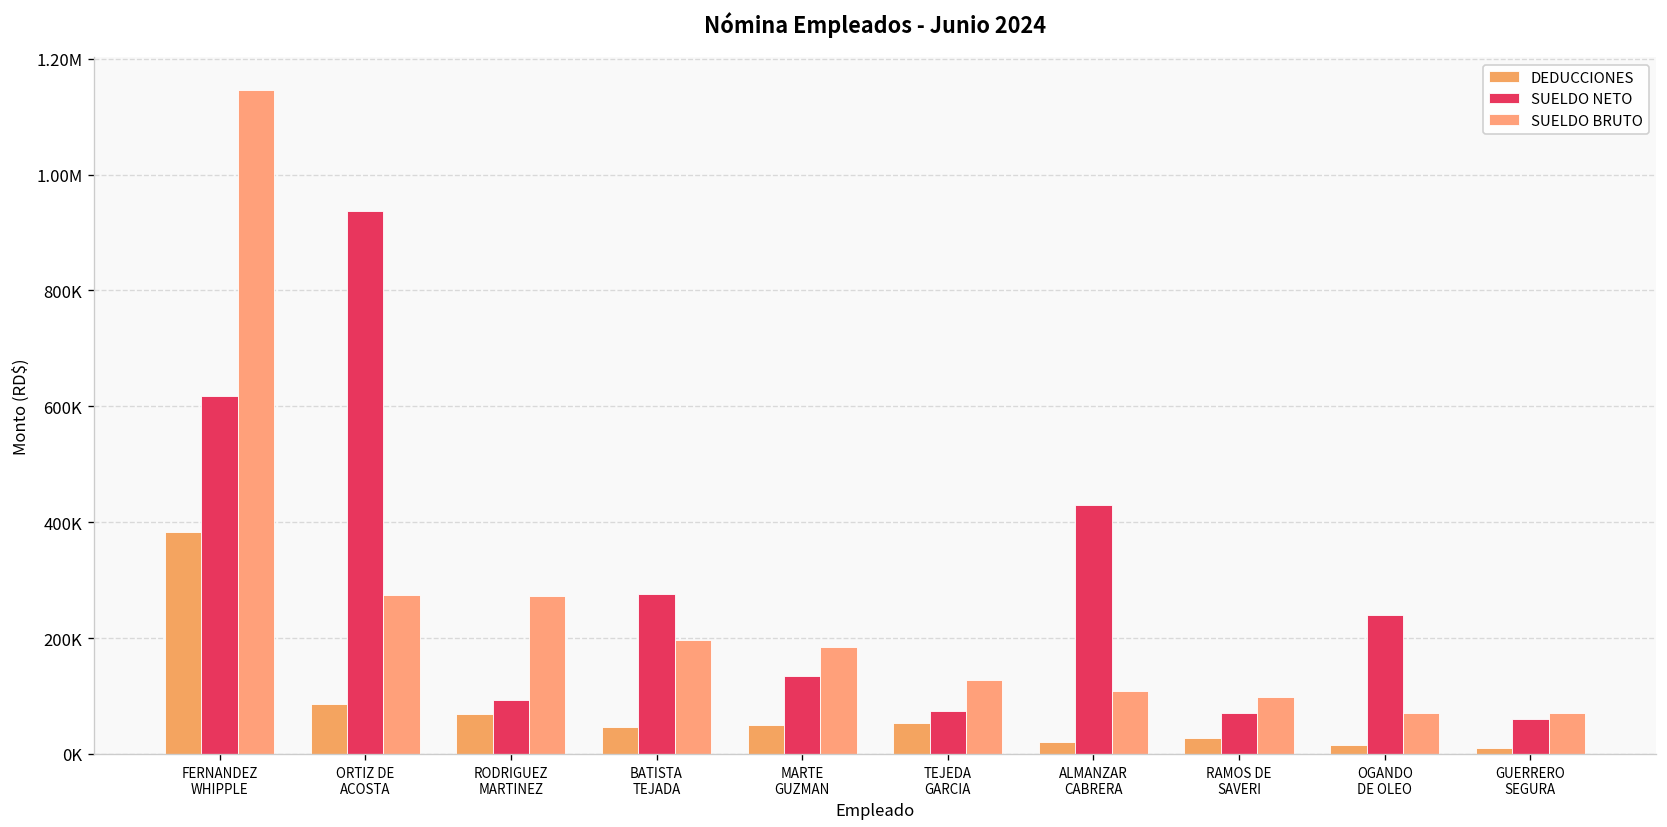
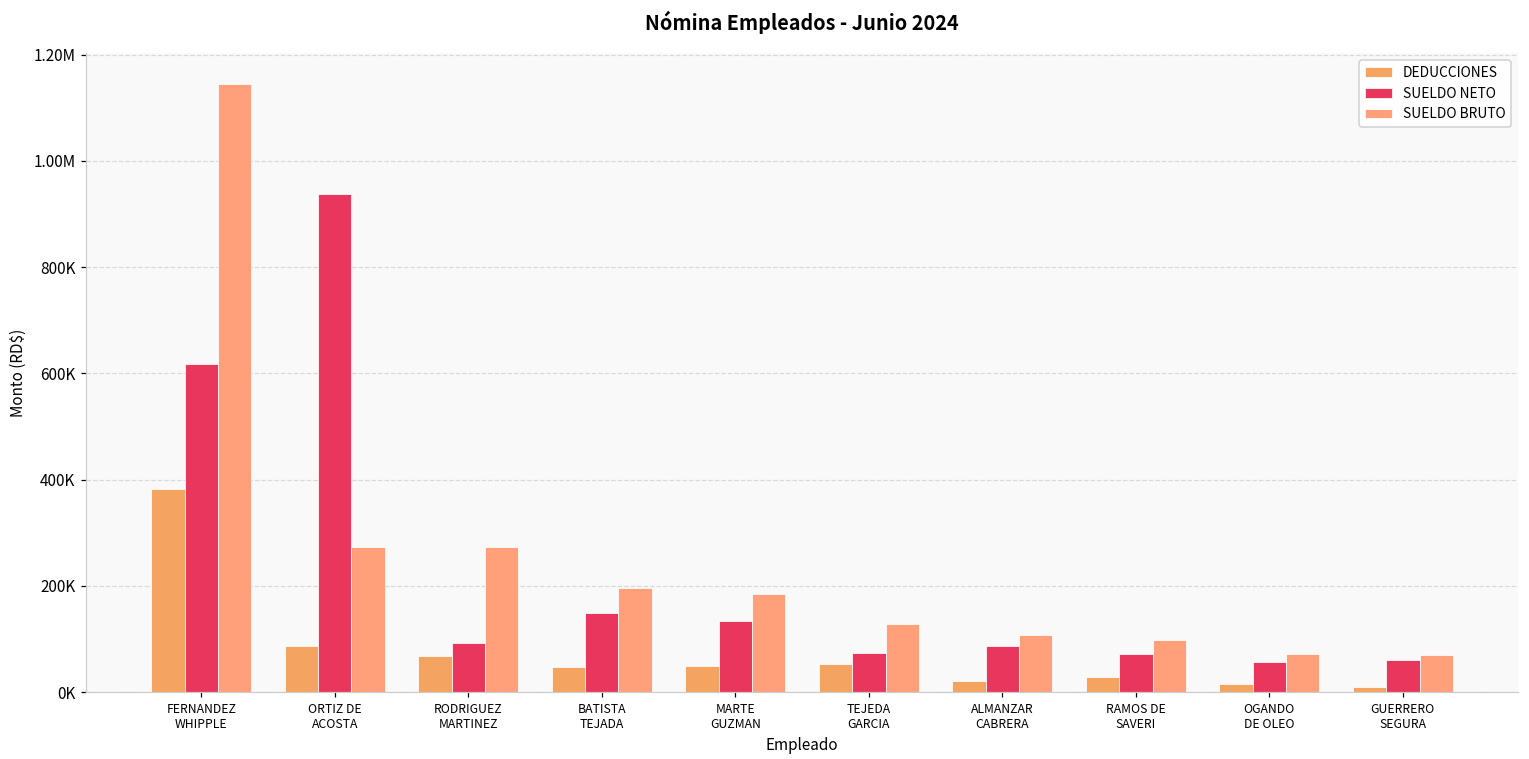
SUELDO NETO, BATISTA TEJADA: 280000 -> 150000
SUELDO NETO, ALMANZAR CABRERA: 430000 -> 90000
SUELDO NETO, OGANDO DE OLEO: 240000 -> 60000
